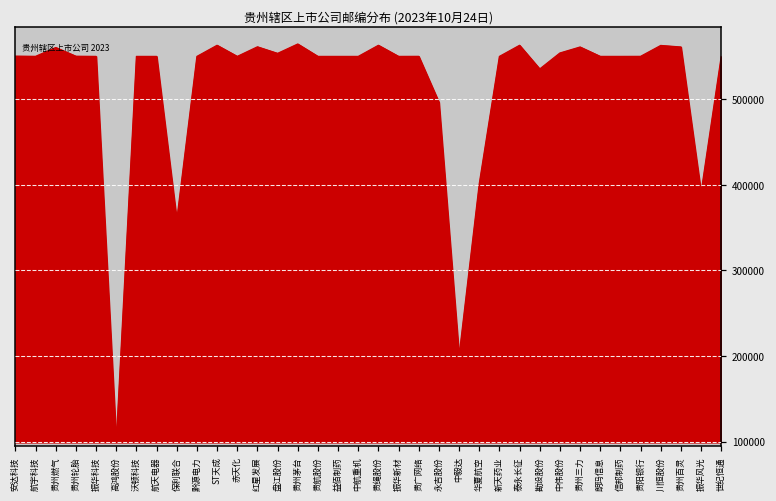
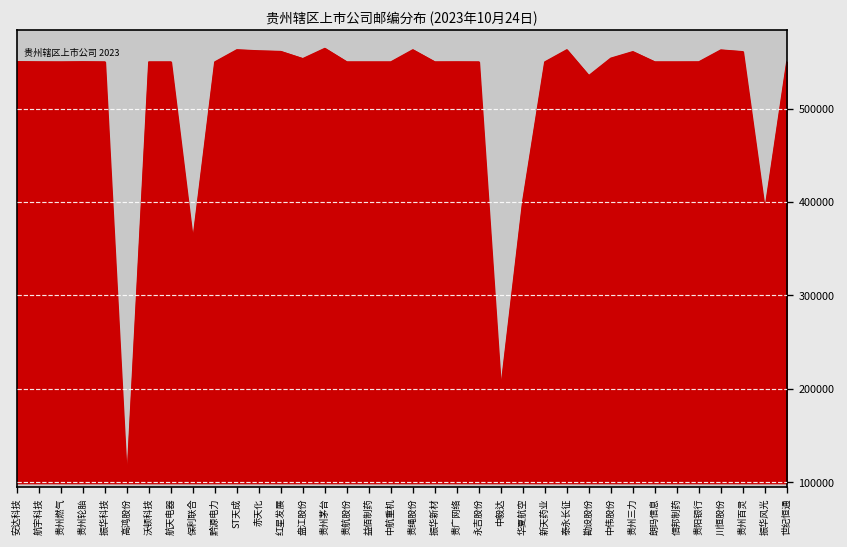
贵州燃气: 560000 -> 550000
赤天化: 550000 -> 560000
永吉股份: 500000 -> 550000
